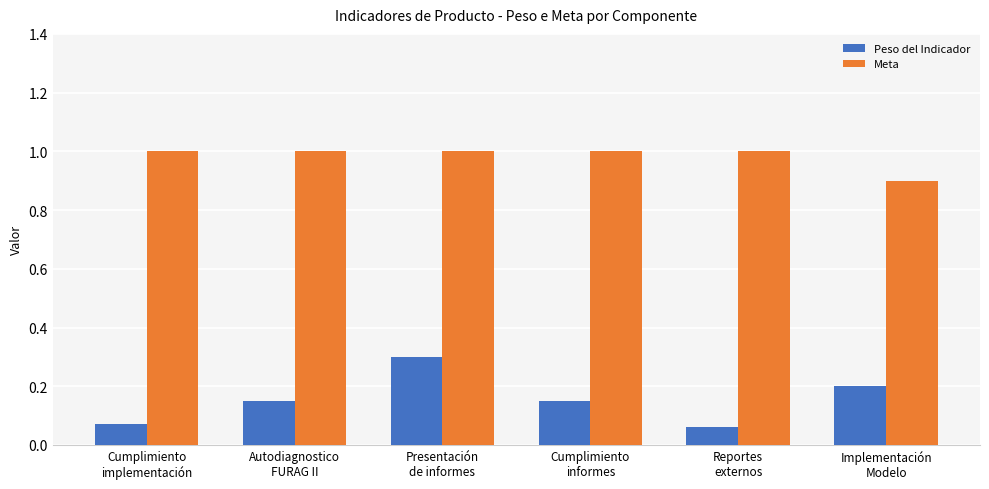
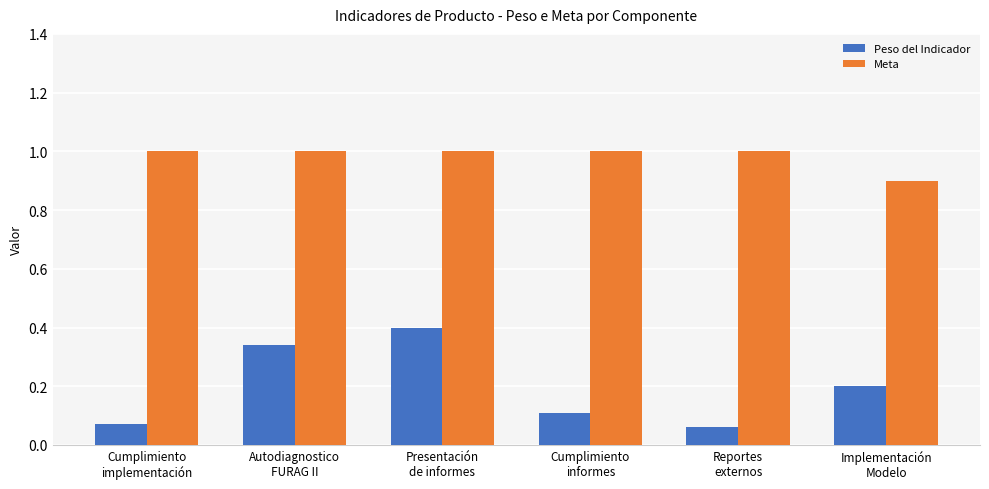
Peso del Indicador, Autodiagnostico FURAG II: 0.15 -> 0.34
Peso del Indicador, Presentación de informes: 0.3 -> 0.4
Peso del Indicador, Cumplimiento informes: 0.15 -> 0.11
